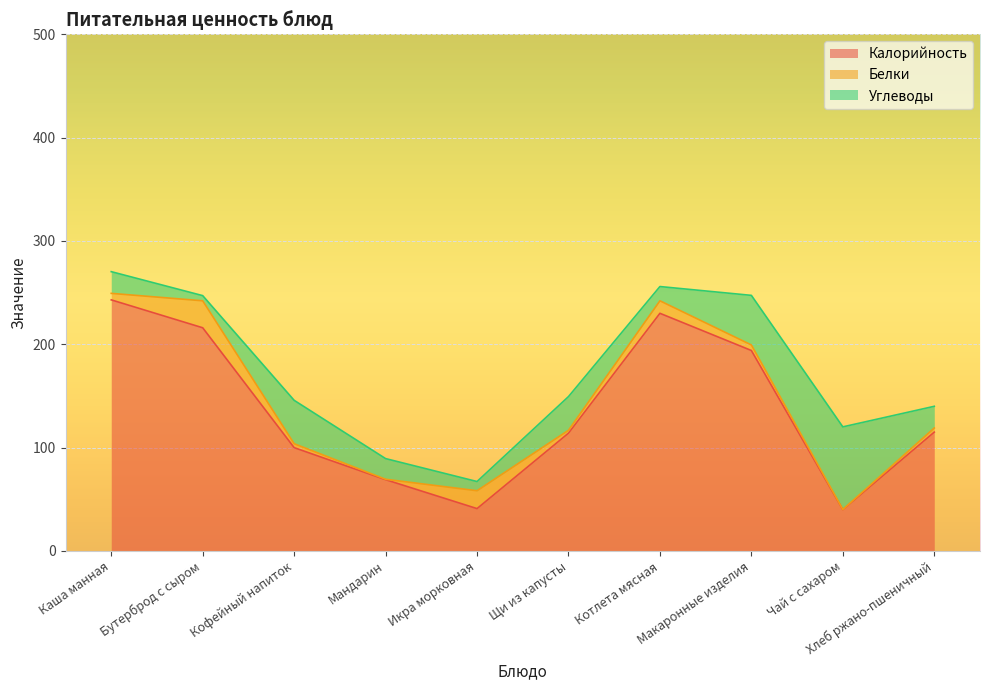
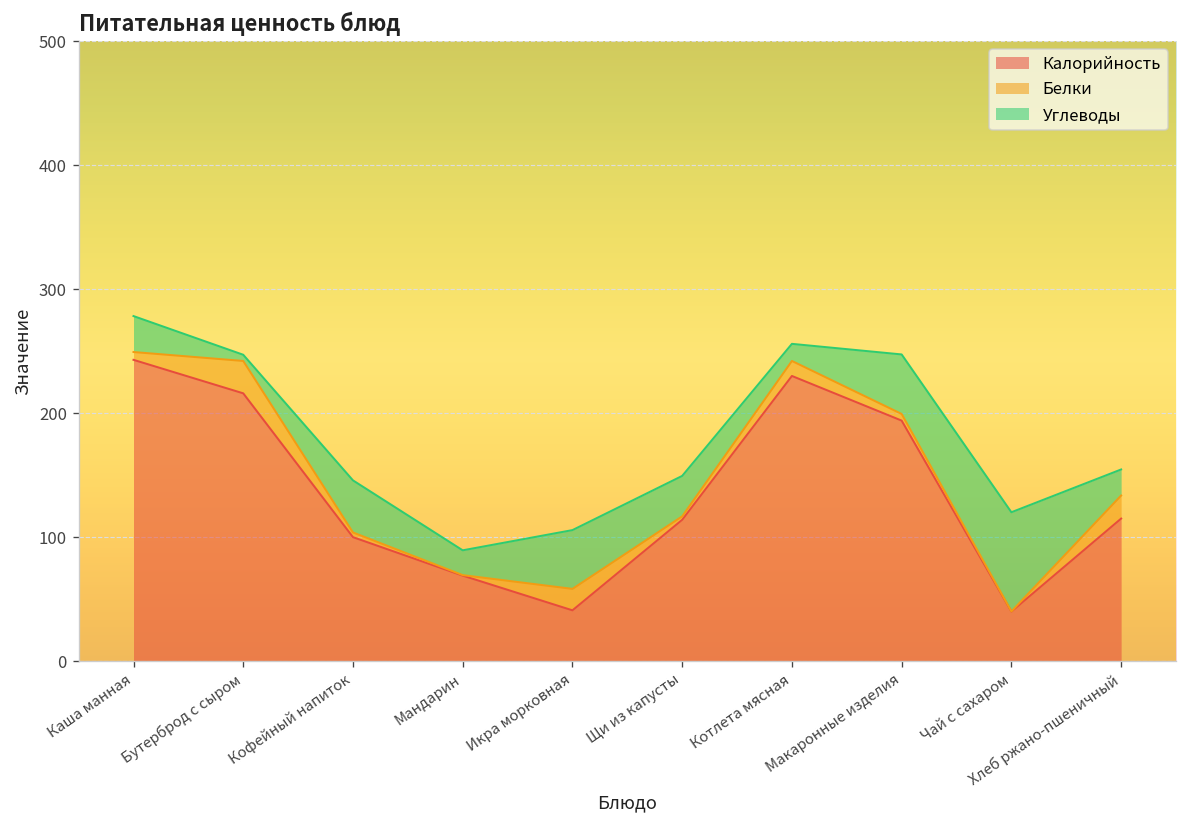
Углеводы, Каша манная: 21 -> 29
Углеводы, Икра морковная: 9 -> 47
Белки, Хлеб ржано-пшеничный: 4 -> 19
